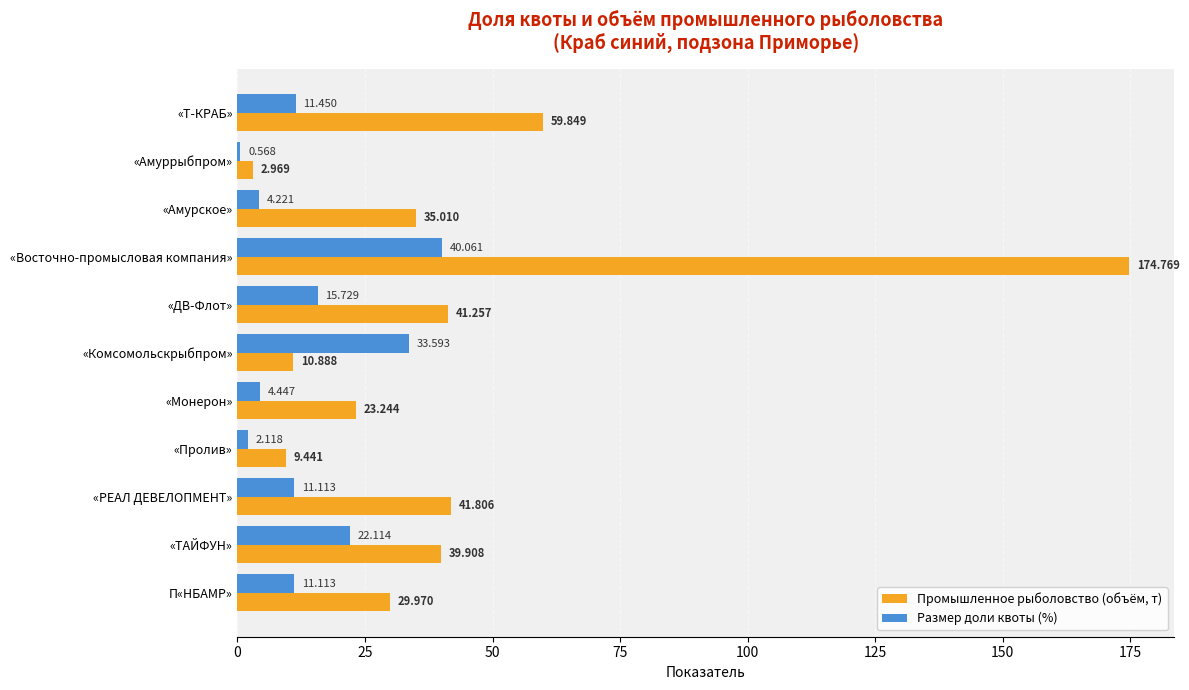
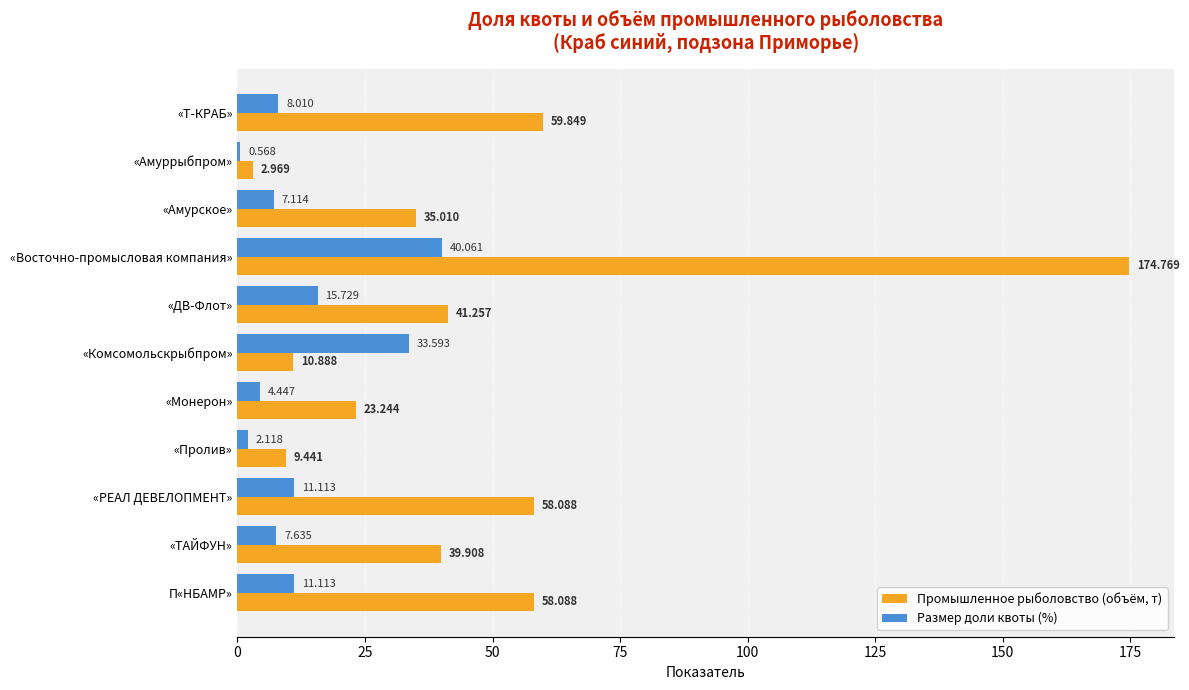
Размер доли квоты (%), «Т-КРАБ»: 11.450 -> 8.010
Размер доли квоты (%), «Амурское»: 4.221 -> 7.114
Промышленное рыболовство (объём, т), «РЕАЛ ДЕВЕЛОПМЕНТ»: 41.806 -> 58.088
Размер доли квоты (%), «ТАЙФУН»: 22.114 -> 7.635
Промышленное рыболовство (объём, т), П«НБАМР»: 29.970 -> 58.088
